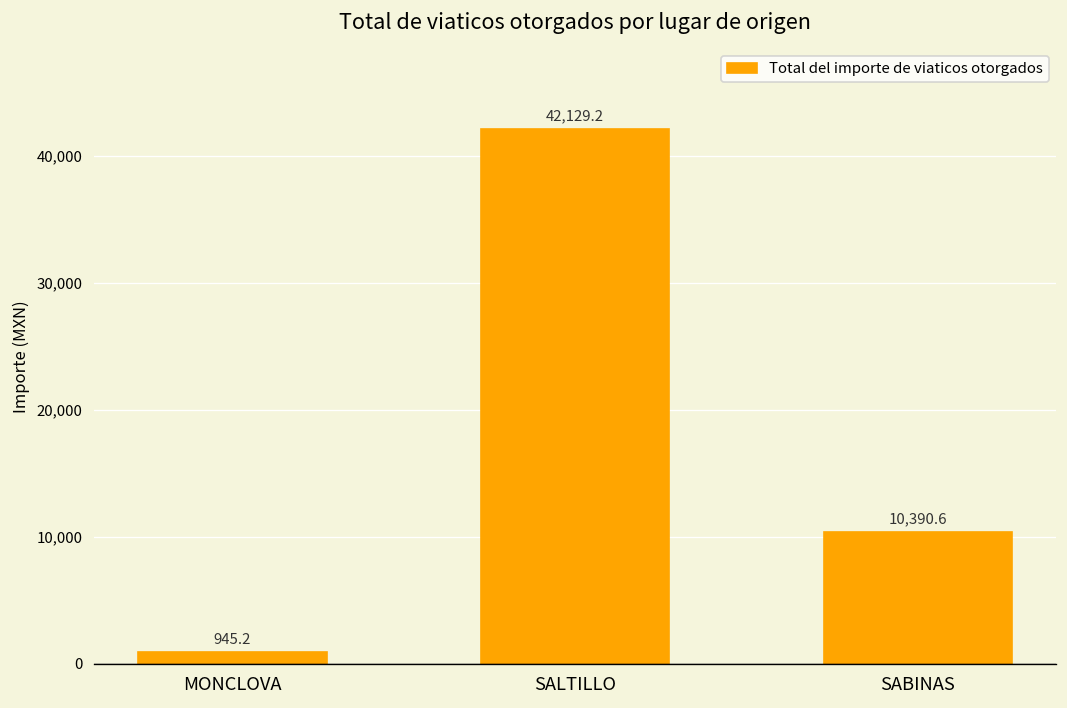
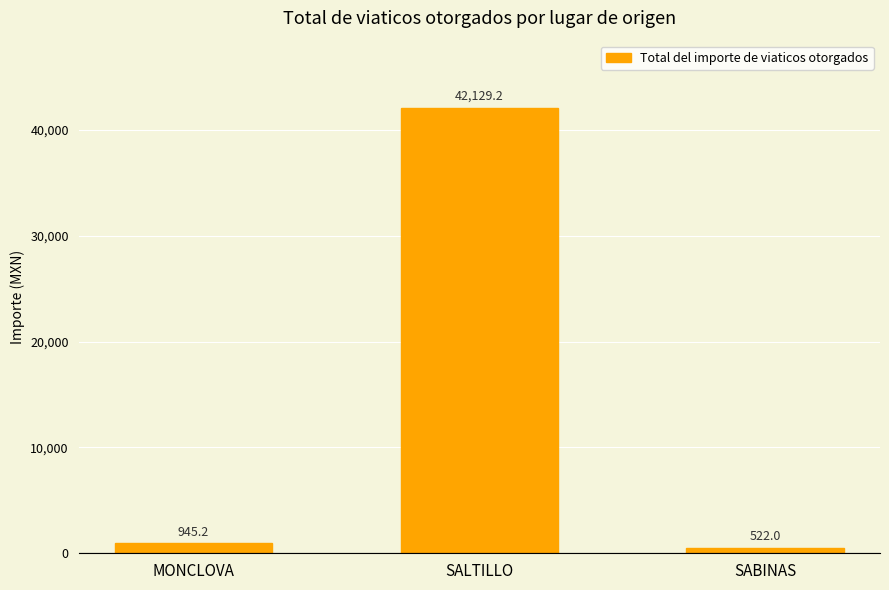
SABINAS: 10,390.6 -> 522.0
